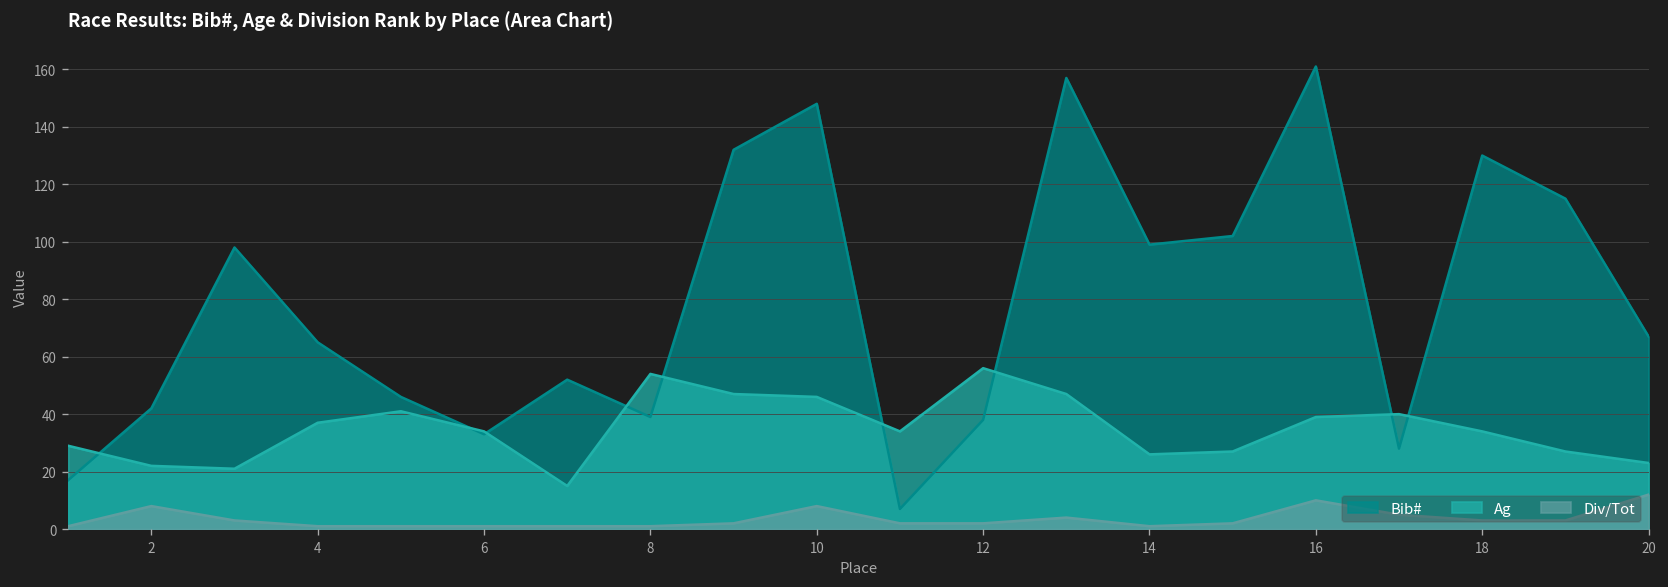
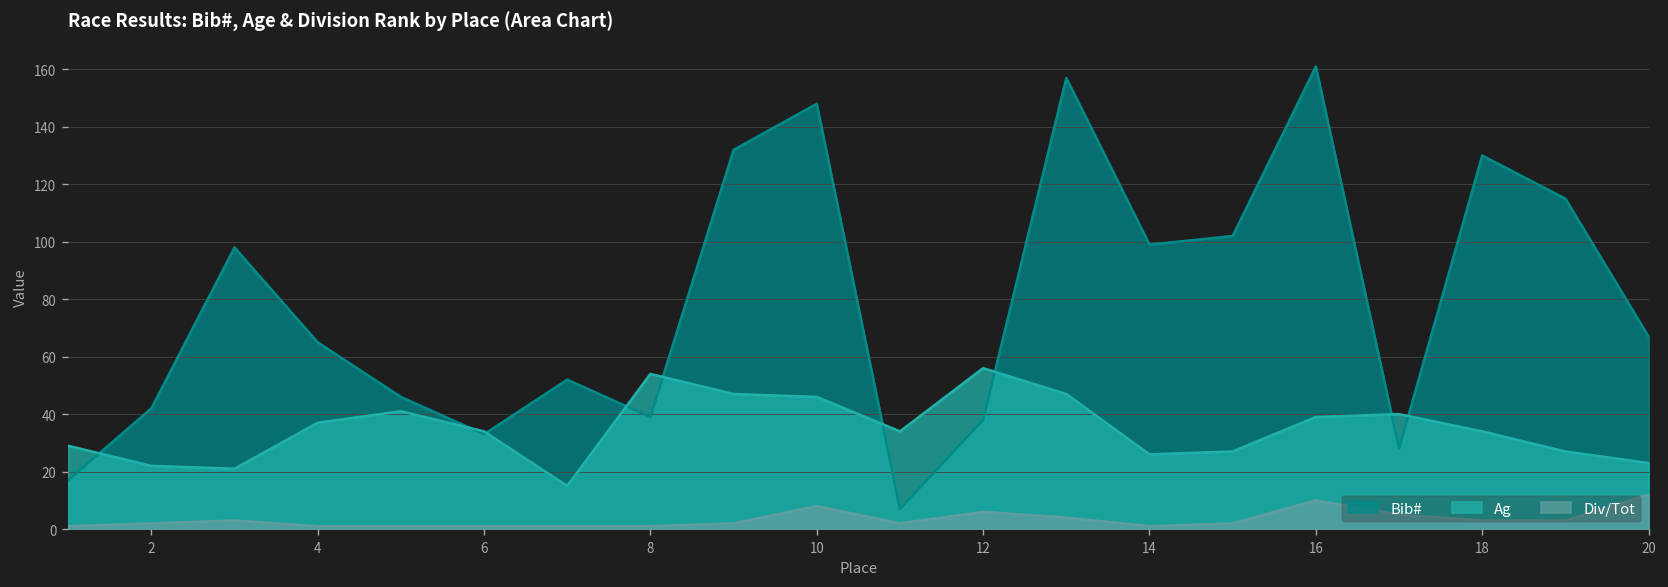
Div/Tot, 2: 8 -> 2
Div/Tot, 12: 2 -> 6
